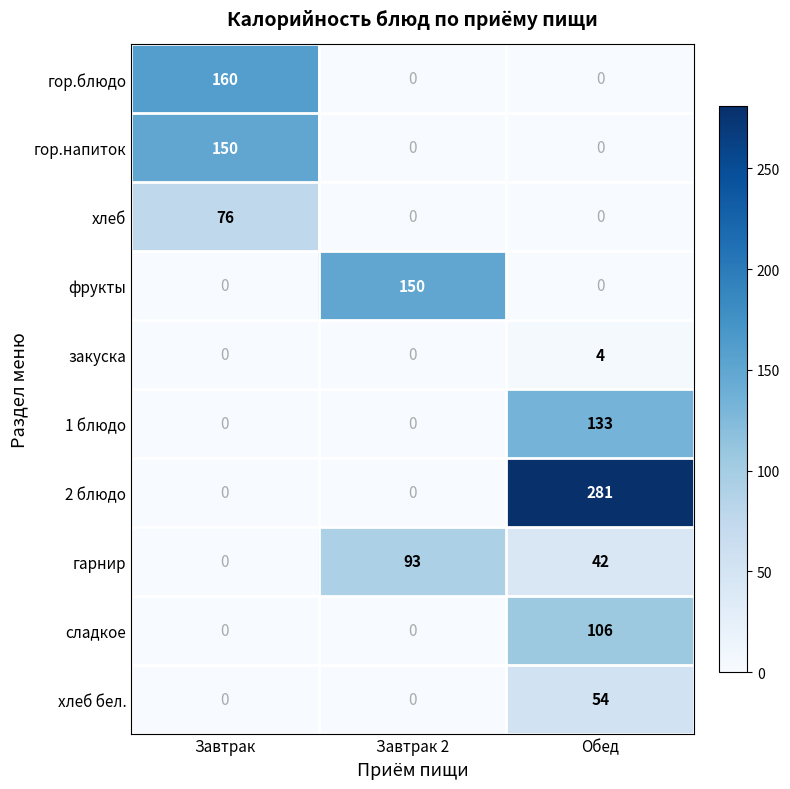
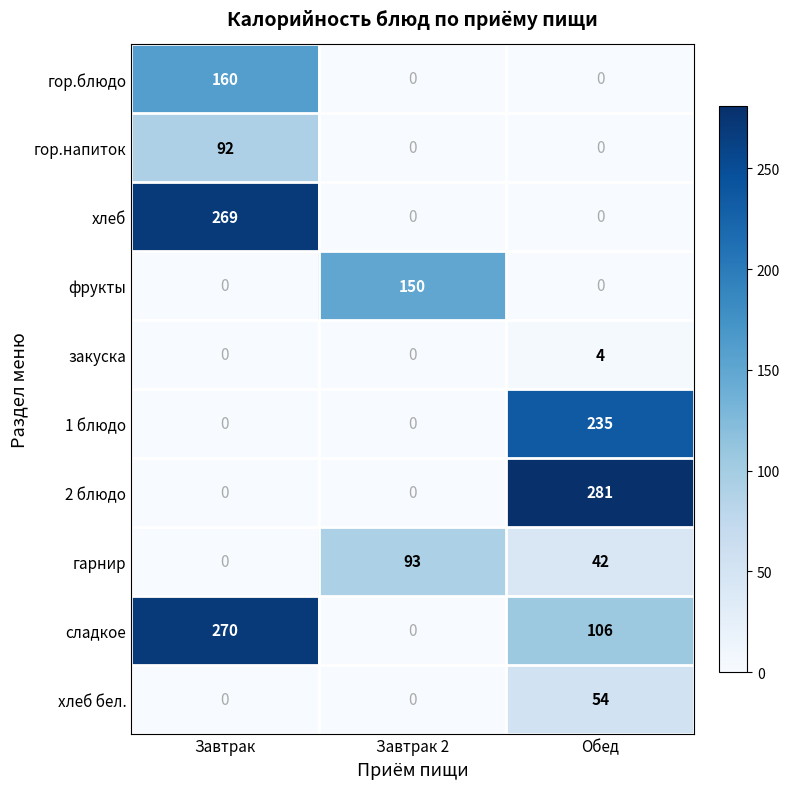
гор.напиток, Завтрак: 150 -> 92
хлеб, Завтрак: 76 -> 269
1 блюдо, Обед: 133 -> 235
сладкое, Завтрак: 0 -> 270
